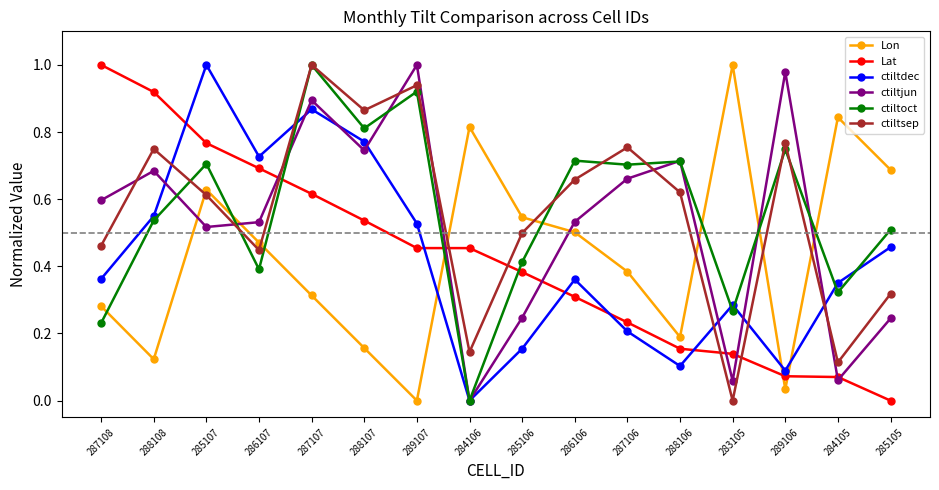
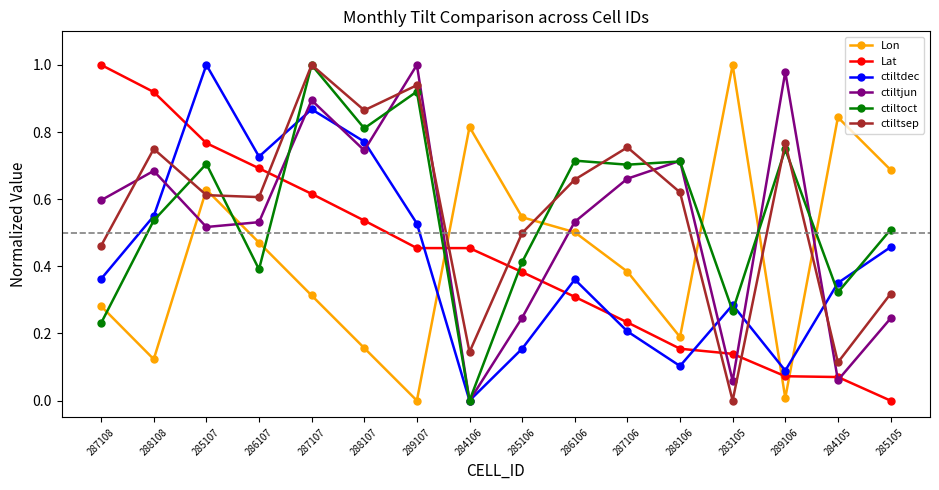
ctiltsep, 286107: 0.45 -> 0.61
Lon, 289106: 0.03 -> 0.01
